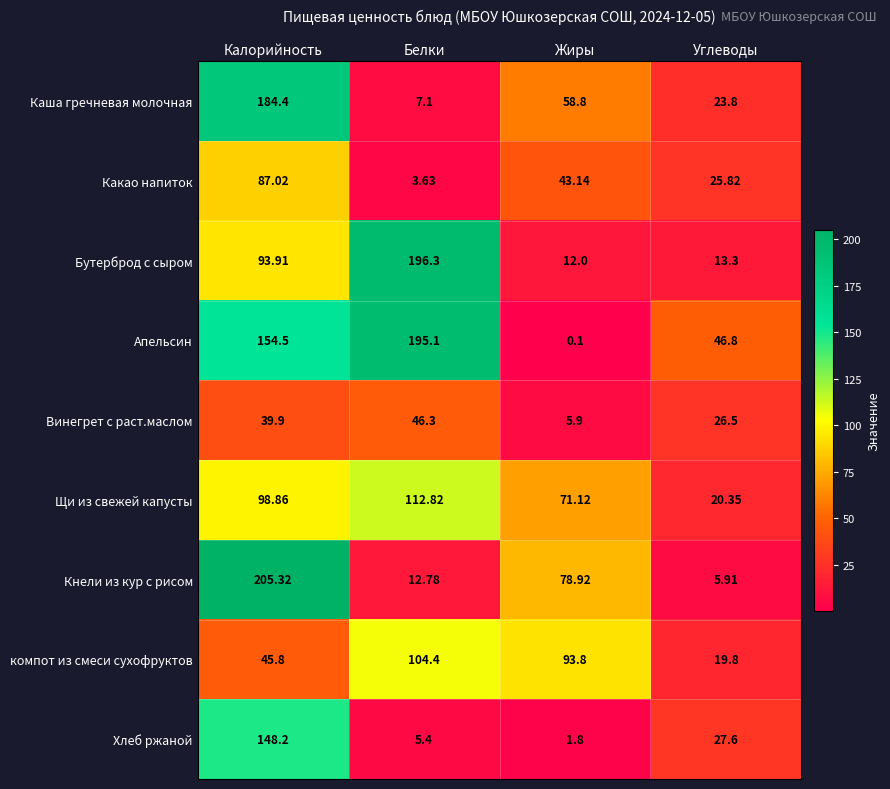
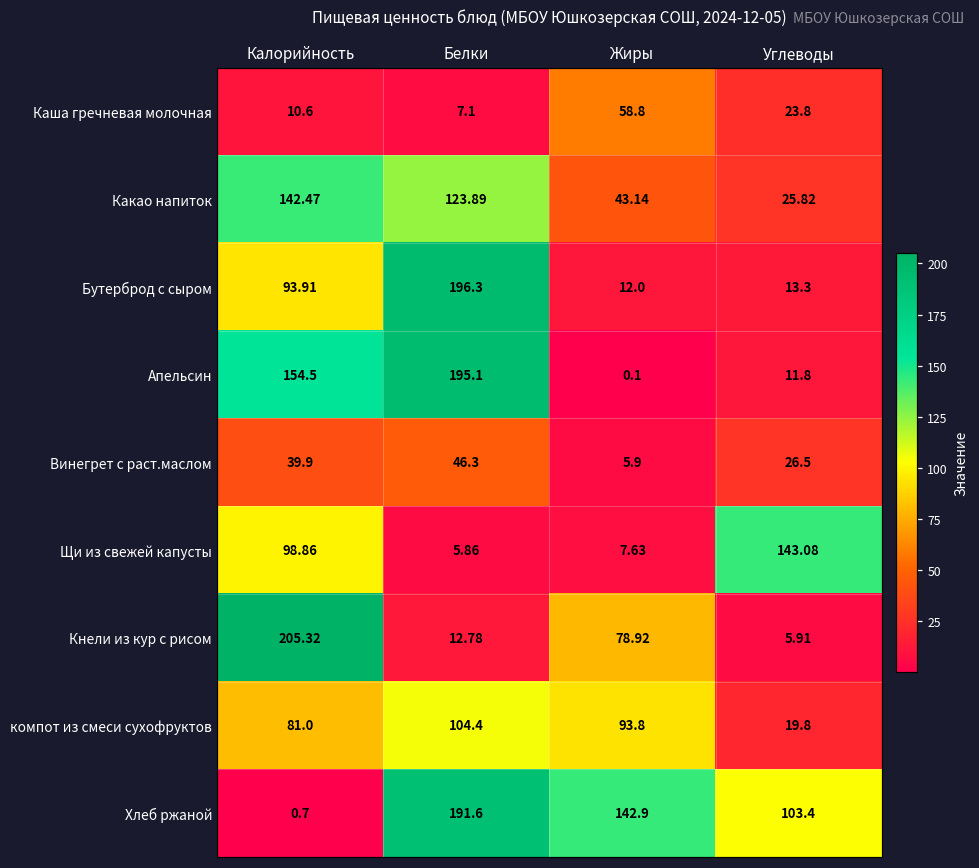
Каша гречневая молочная, Калорийность: 184.4 -> 10.6
Какао напиток, Калорийность: 87.02 -> 142.47
Какао напиток, Белки: 3.63 -> 123.89
Апельсин, Углеводы: 46.8 -> 11.8
Щи из свежей капусты, Белки: 112.82 -> 5.86
Щи из свежей капусты, Жиры: 71.12 -> 7.63
Щи из свежей капусты, Углеводы: 20.35 -> 143.08
компот из смеси сухофруктов, Калорийность: 45.8 -> 81.0
Хлеб ржаной, Калорийность: 148.2 -> 0.7
Хлеб ржаной, Белки: 5.4 -> 191.6
Хлеб ржаной, Жиры: 1.8 -> 142.9
Хлеб ржаной, Углеводы: 27.6 -> 103.4
